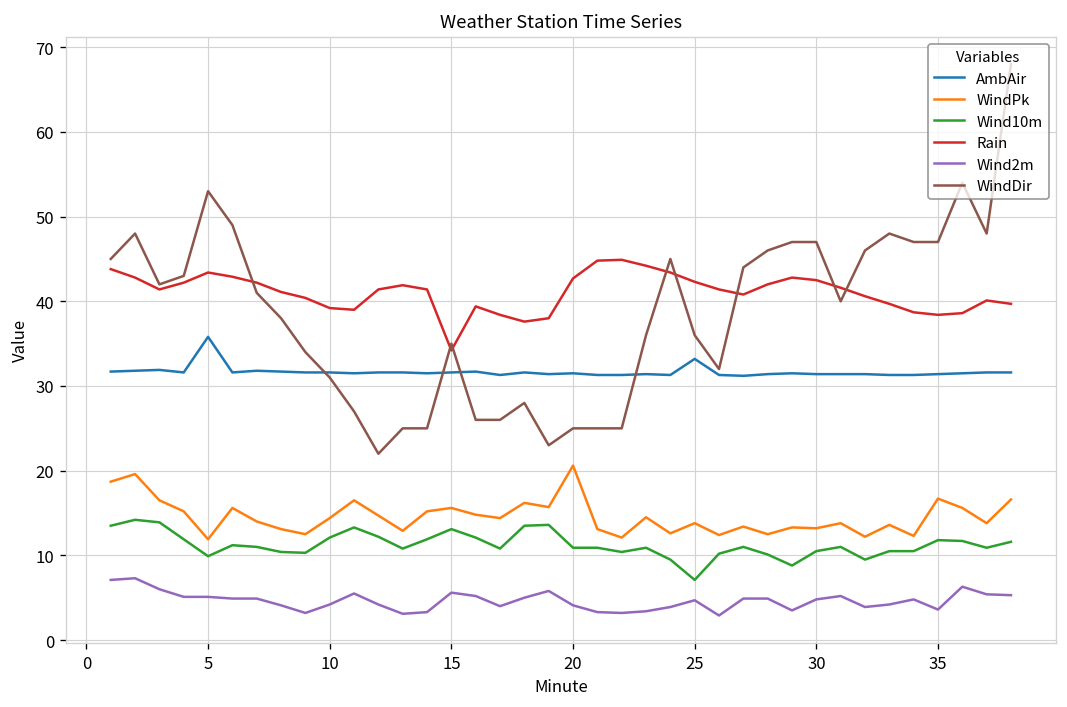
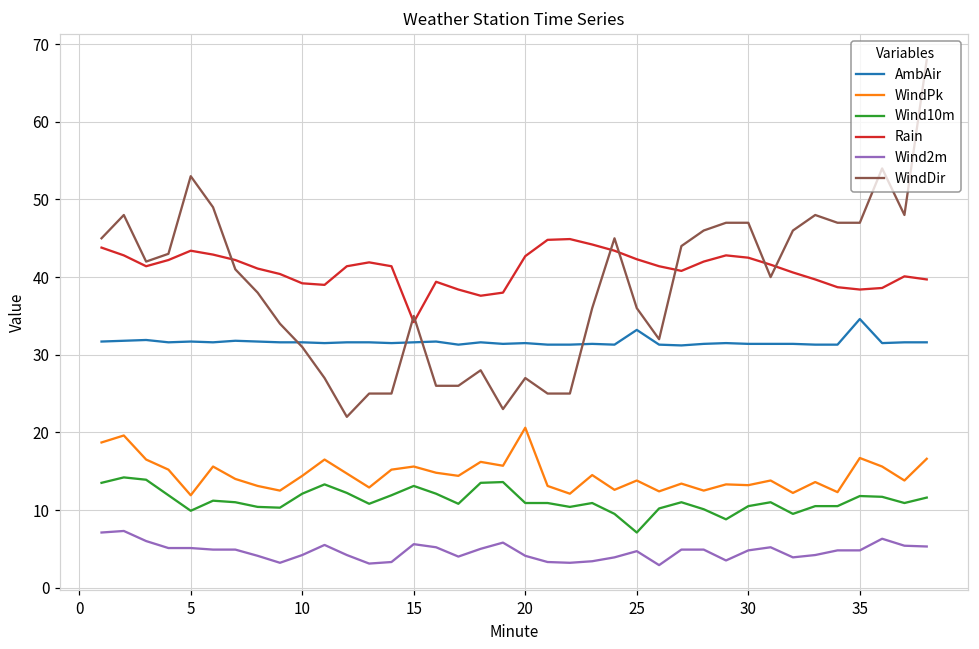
AmbAir, 5: 36 -> 32
WindDir, 20: 25 -> 27
AmbAir, 35: 31 -> 35
Wind2m, 35: 4 -> 5
